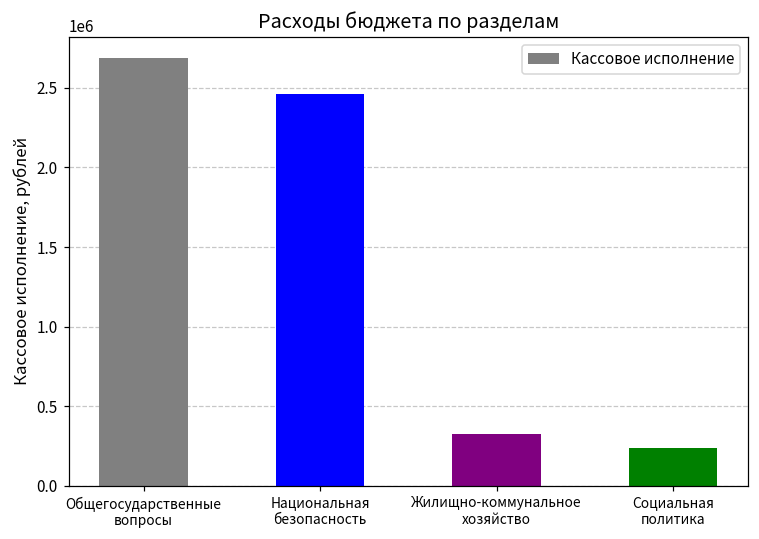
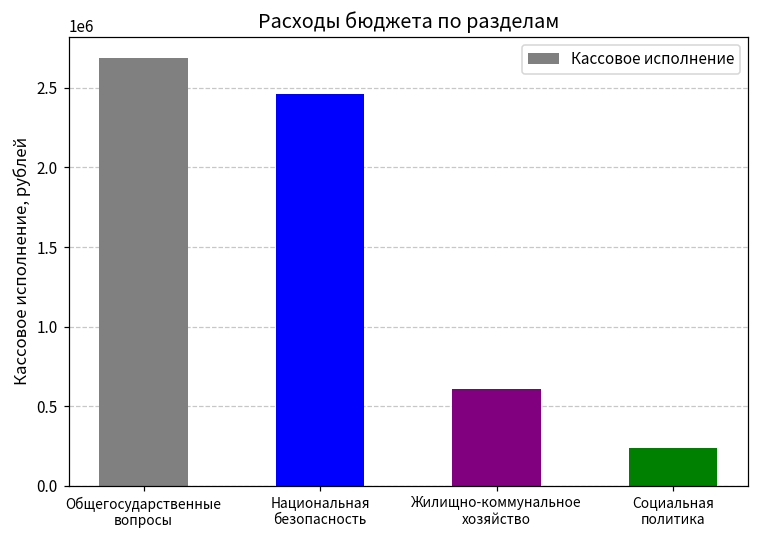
Жилищно-коммунальное хозяйство: 320000 -> 610000
